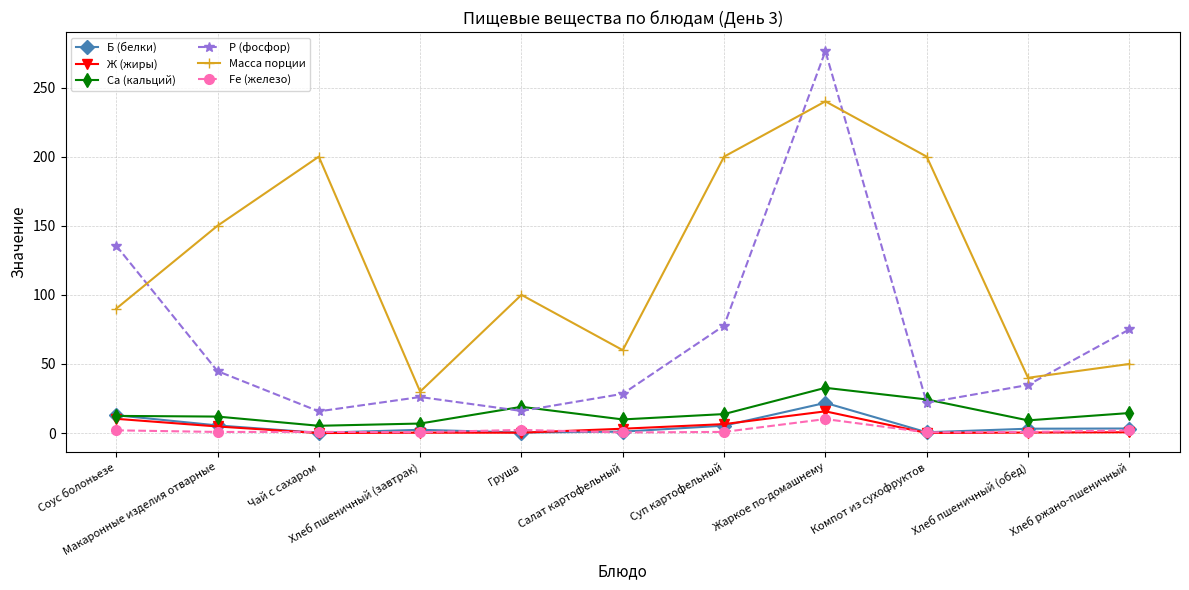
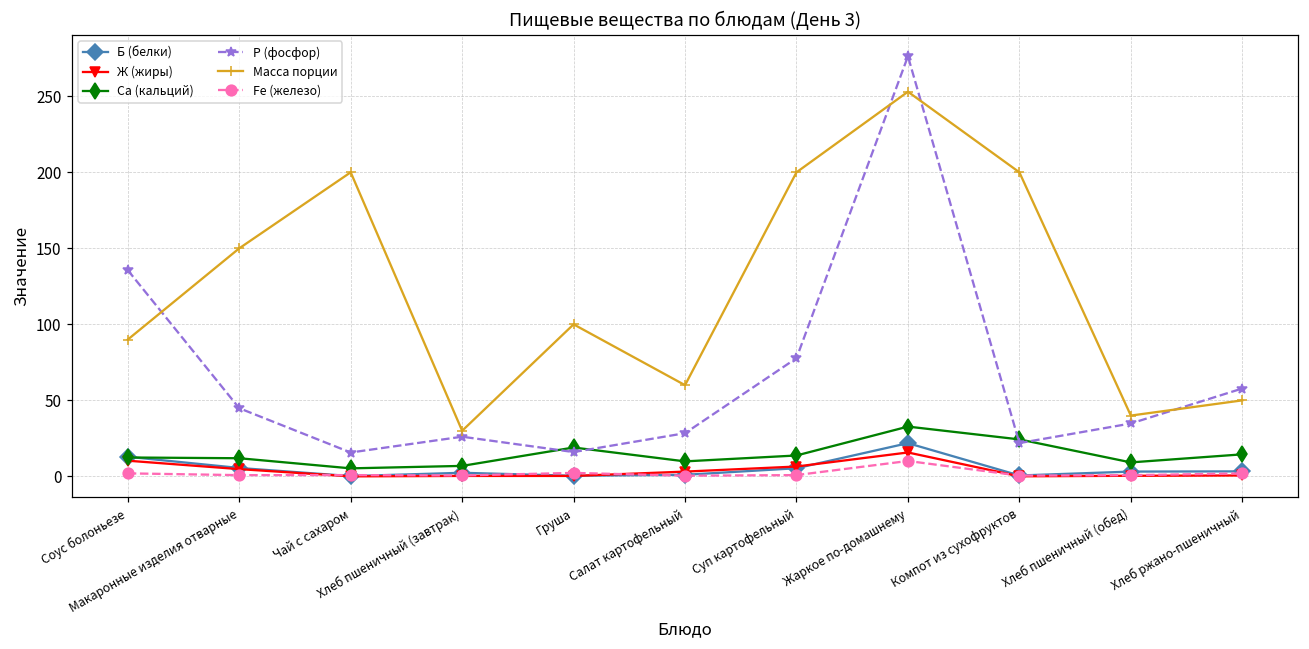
Масса порции, Жаркое по-домашнему: 240 -> 253
Р (фосфор), Хлеб ржано-пшеничный: 75 -> 58
